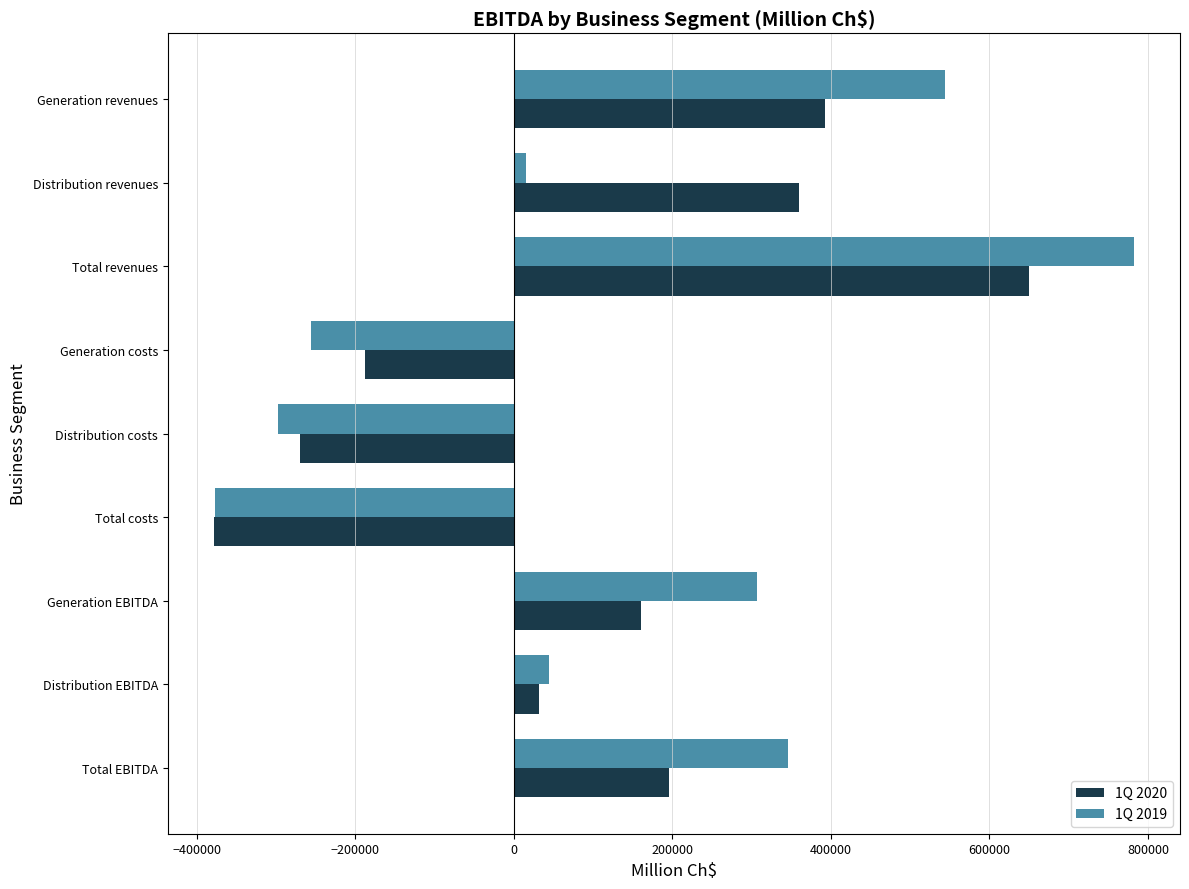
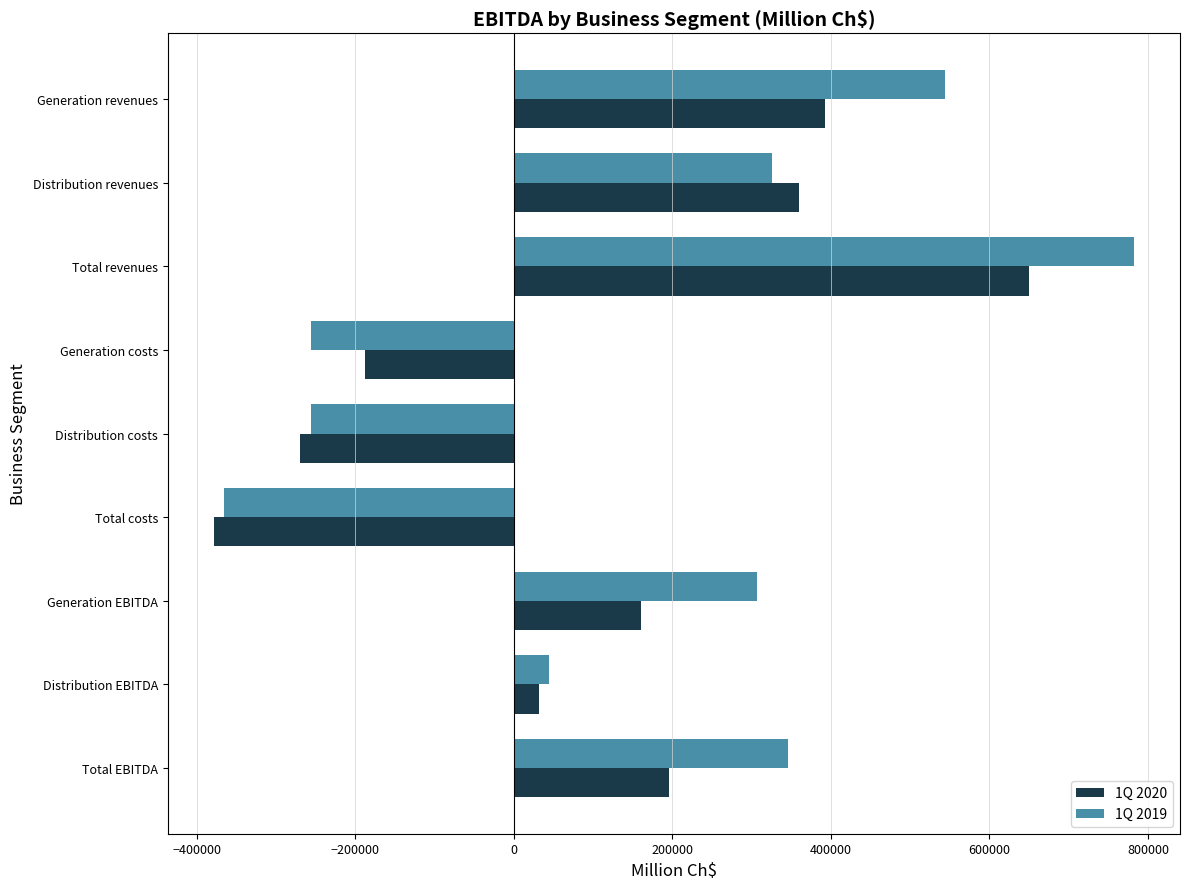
1Q 2019, Distribution revenues: 10000 -> 330000
1Q 2019, Distribution costs: -300000 -> -260000
1Q 2019, Total costs: -380000 -> -360000
